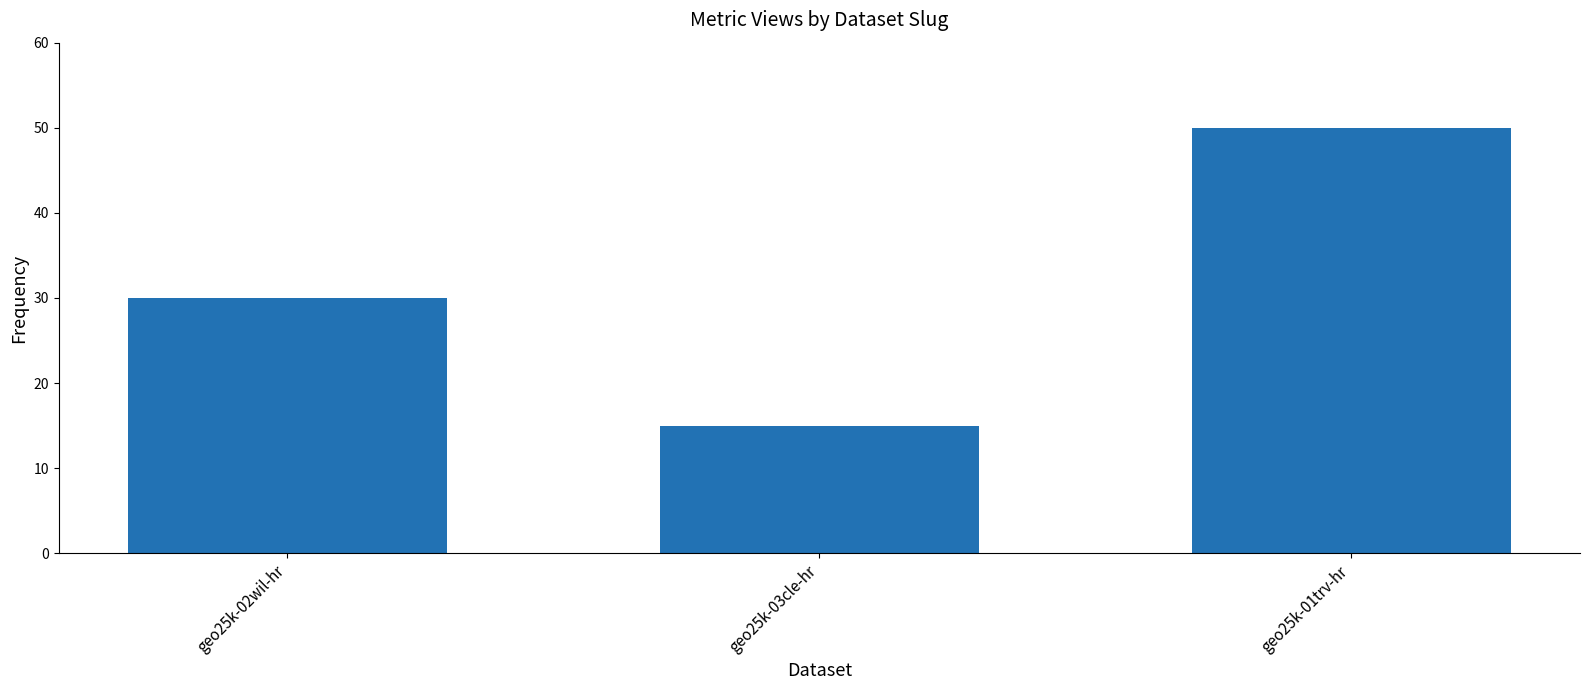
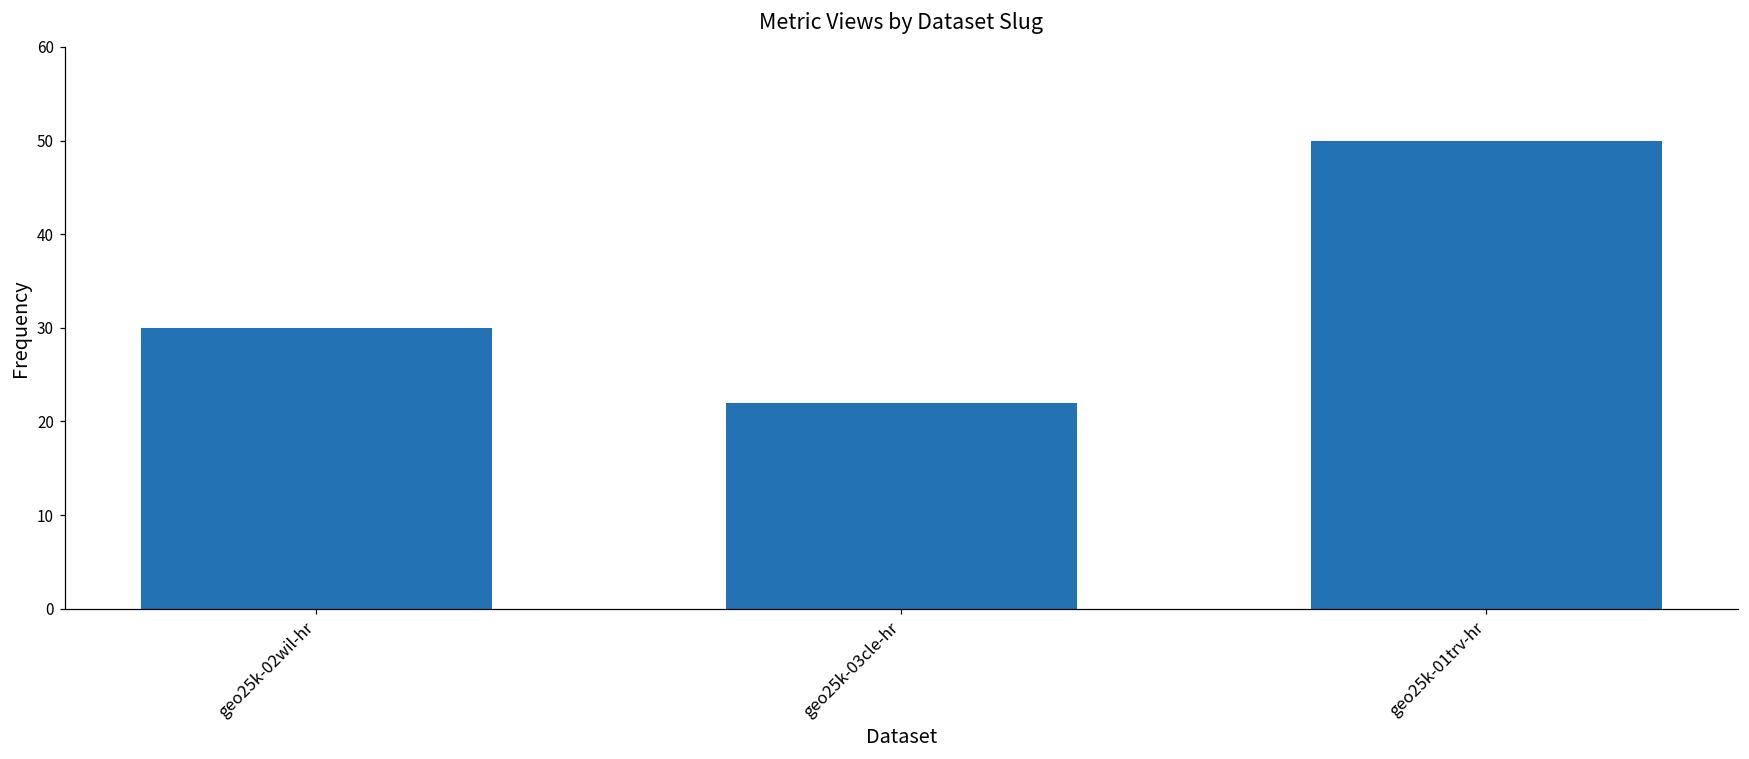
geo25k-03cle-hr: 15 -> 22
